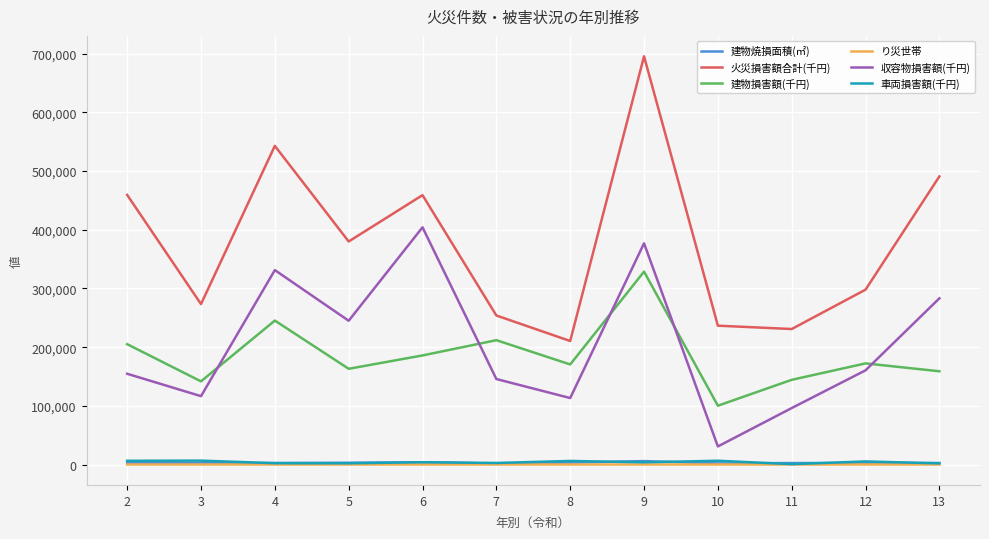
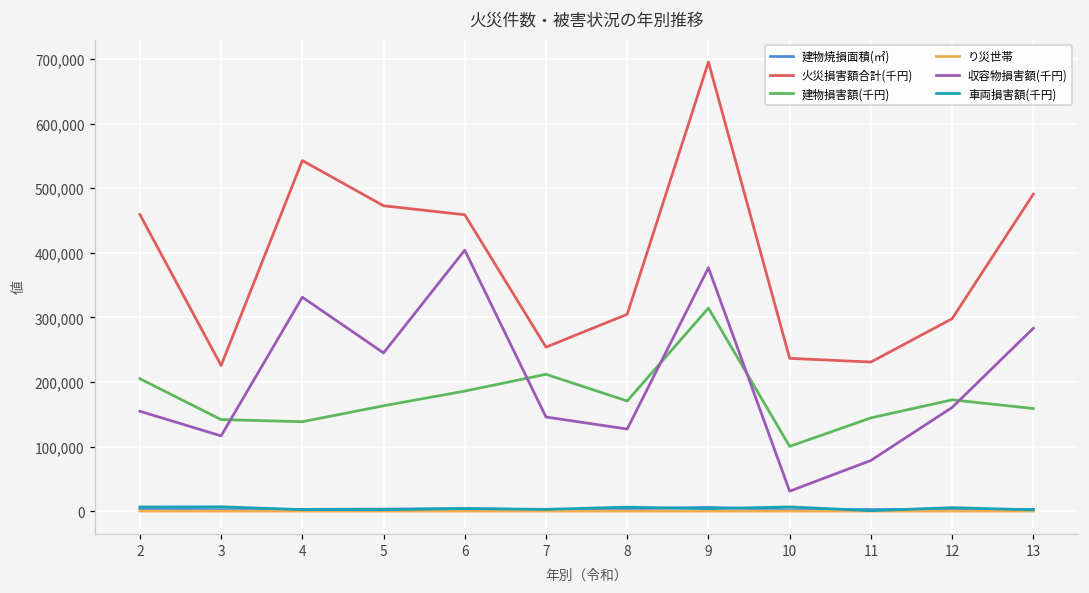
火災損害額合計(千円), 3: 270,000 -> 230,000
建物損害額(千円), 4: 250,000 -> 140,000
火災損害額合計(千円), 5: 380,000 -> 470,000
火災損害額合計(千円), 8: 210,000 -> 300,000
収容物損害額(千円), 8: 110,000 -> 130,000
建物損害額(千円), 9: 330,000 -> 310,000
収容物損害額(千円), 11: 100,000 -> 80,000
